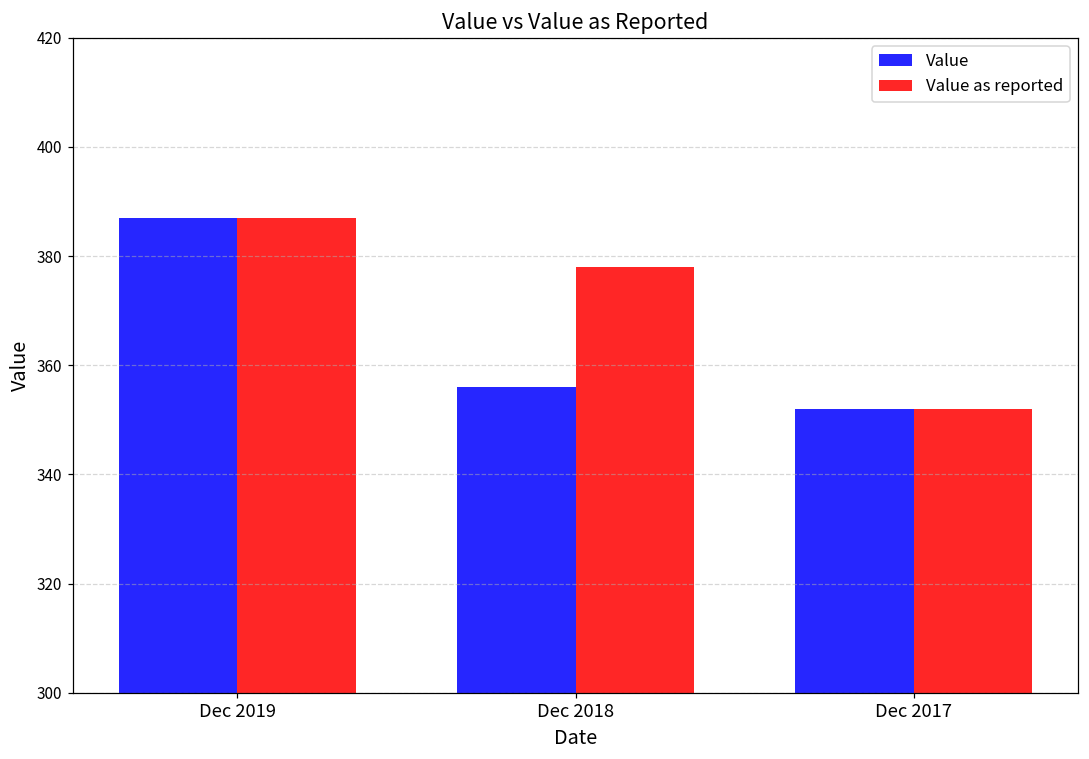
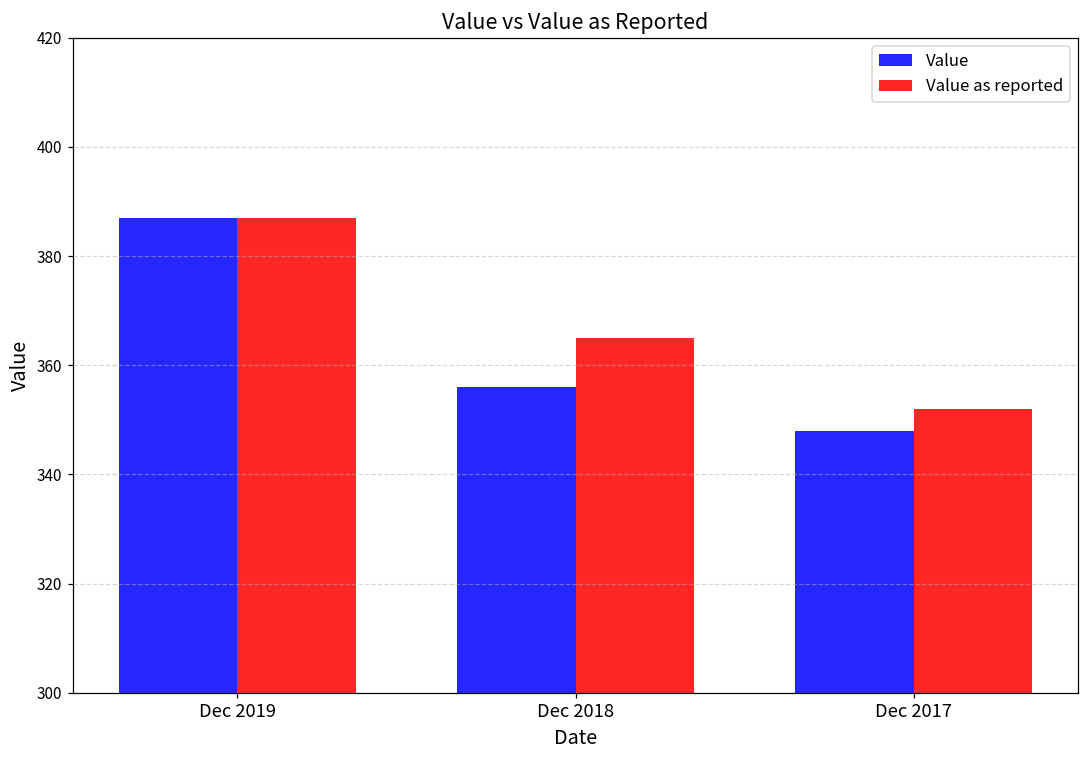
Value as reported, Dec 2018: 378 -> 365
Value, Dec 2017: 352 -> 348
